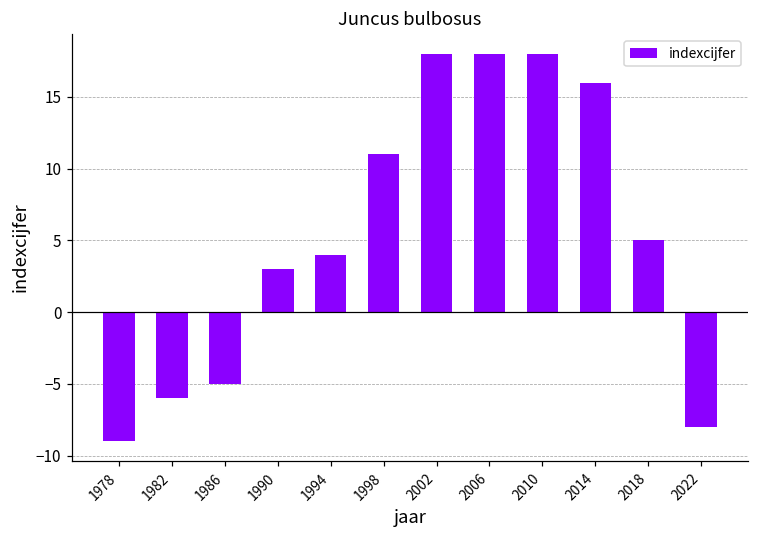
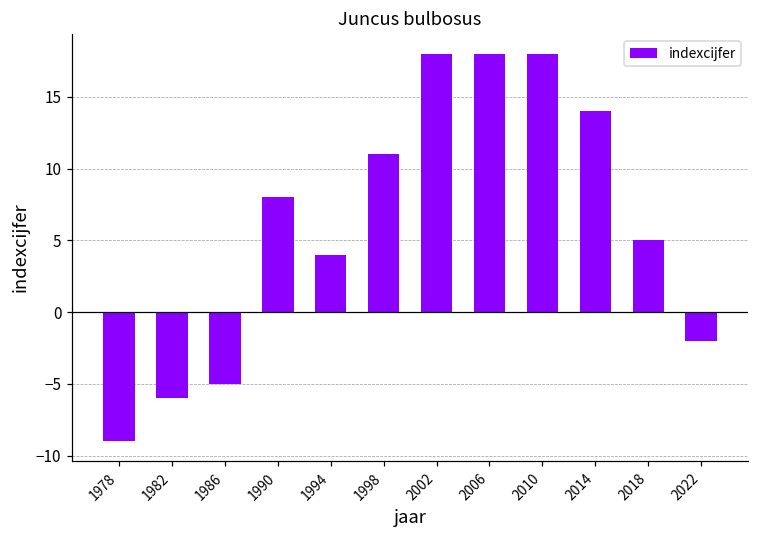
1990: 3.0 -> 8.0
2014: 16.0 -> 14.0
2022: -8.0 -> -2.0
